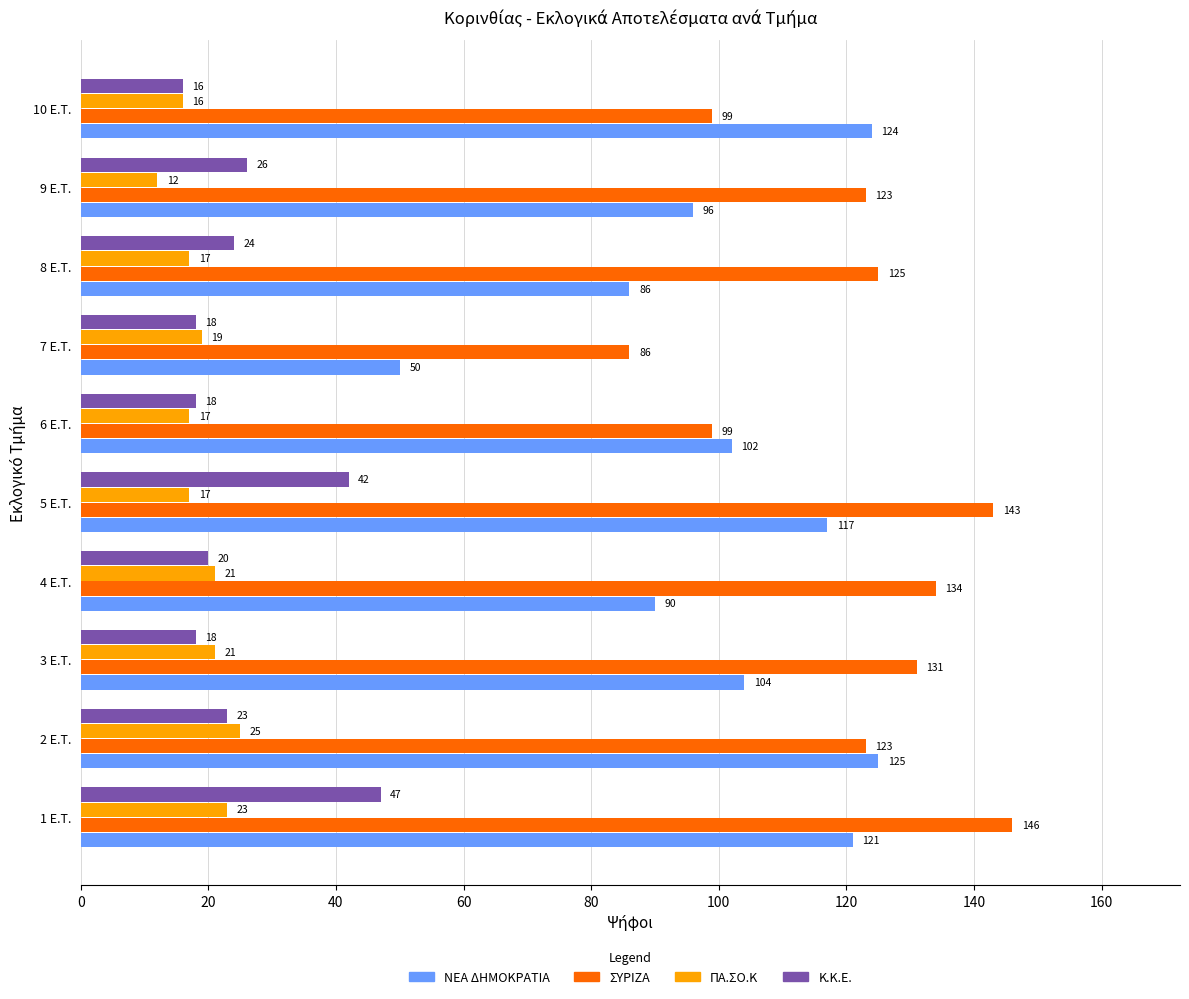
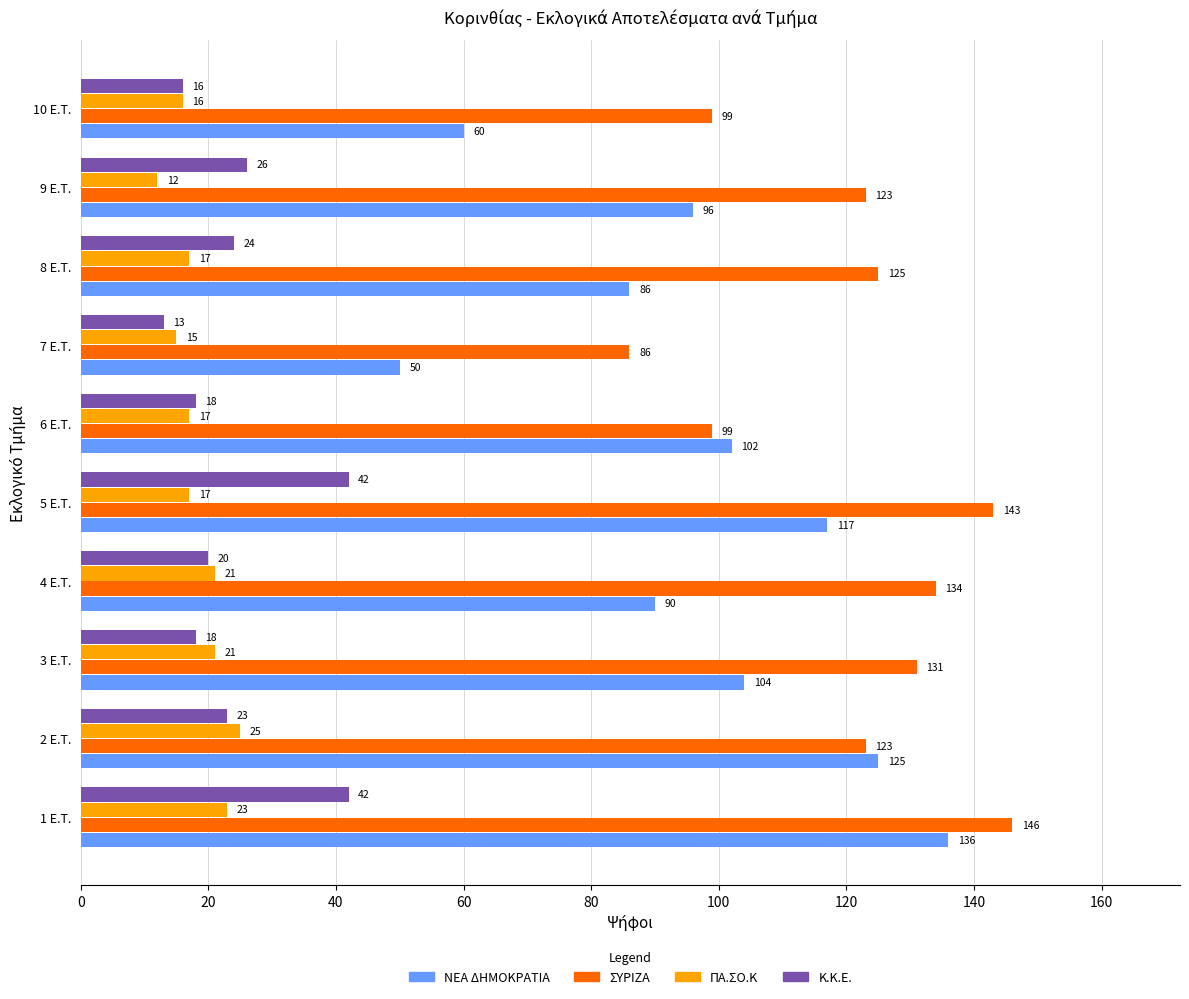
ΝΕΑ ΔΗΜΟΚΡΑΤΙΑ, 10 E.T.: 124 -> 60
Κ.Κ.Ε., 7 E.T.: 18 -> 13
ΠΑ.ΣΟ.Κ, 7 E.T.: 19 -> 15
Κ.Κ.Ε., 1 E.T.: 47 -> 42
ΝΕΑ ΔΗΜΟΚΡΑΤΙΑ, 1 E.T.: 121 -> 136
